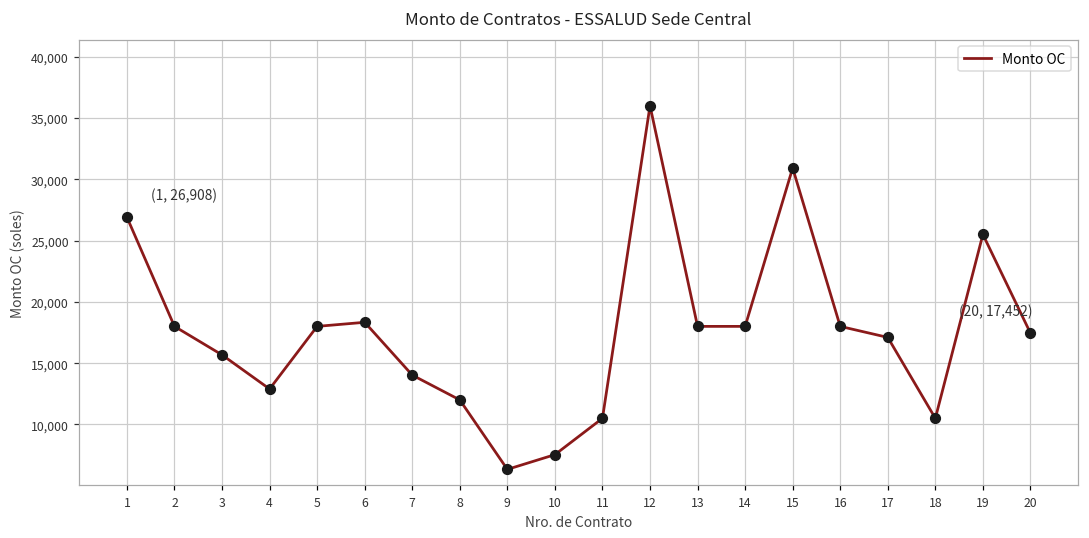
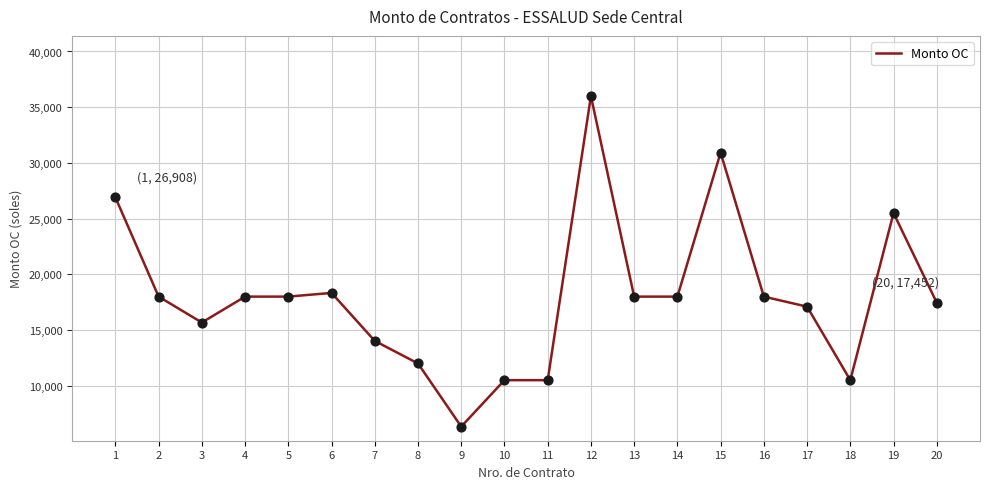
4: 12,900 -> 18,000
10: 7,500 -> 10,500
